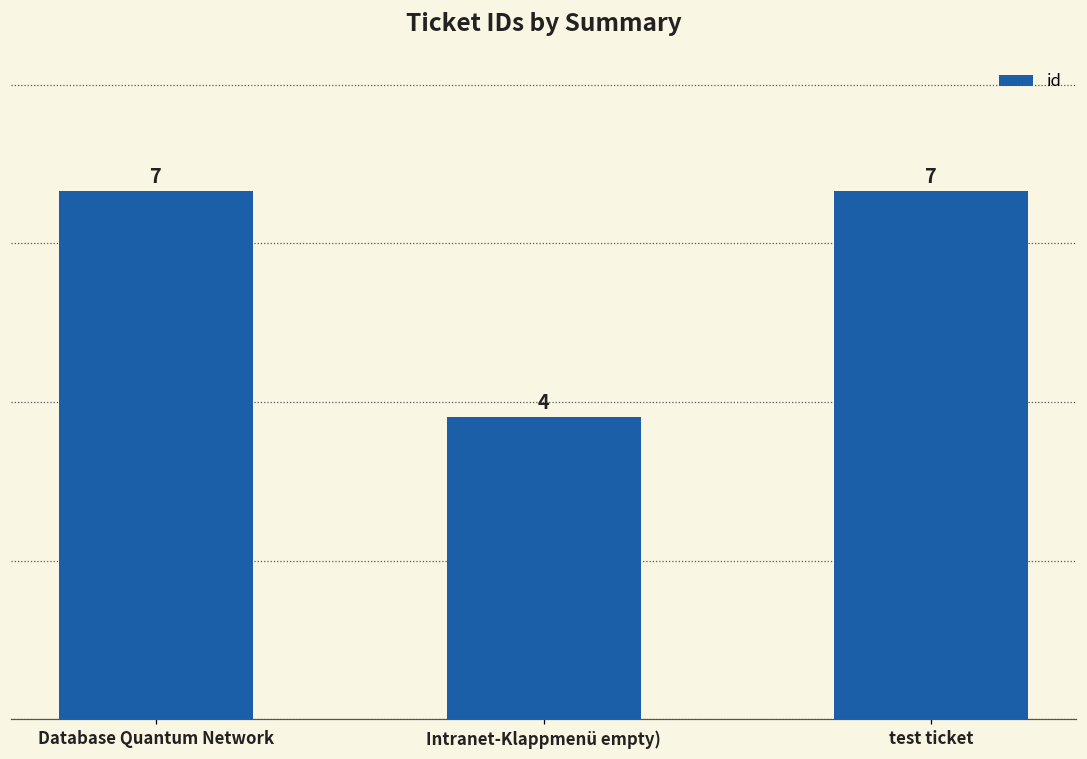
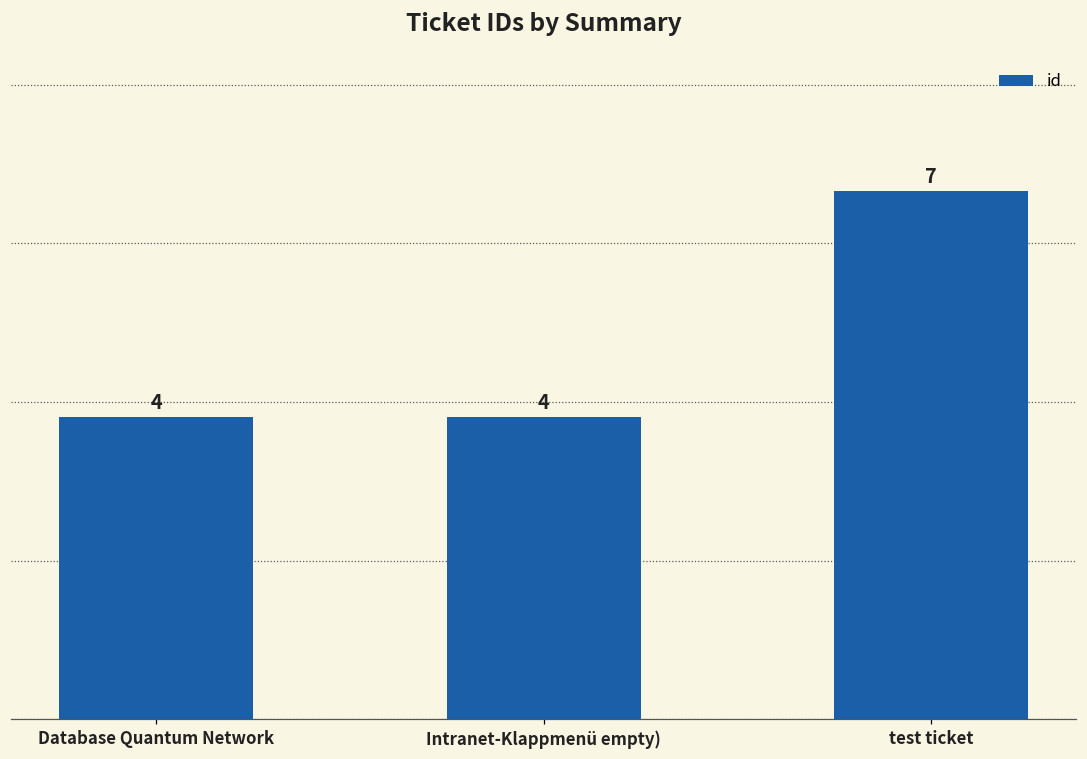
Database Quantum Network: 7 -> 4
